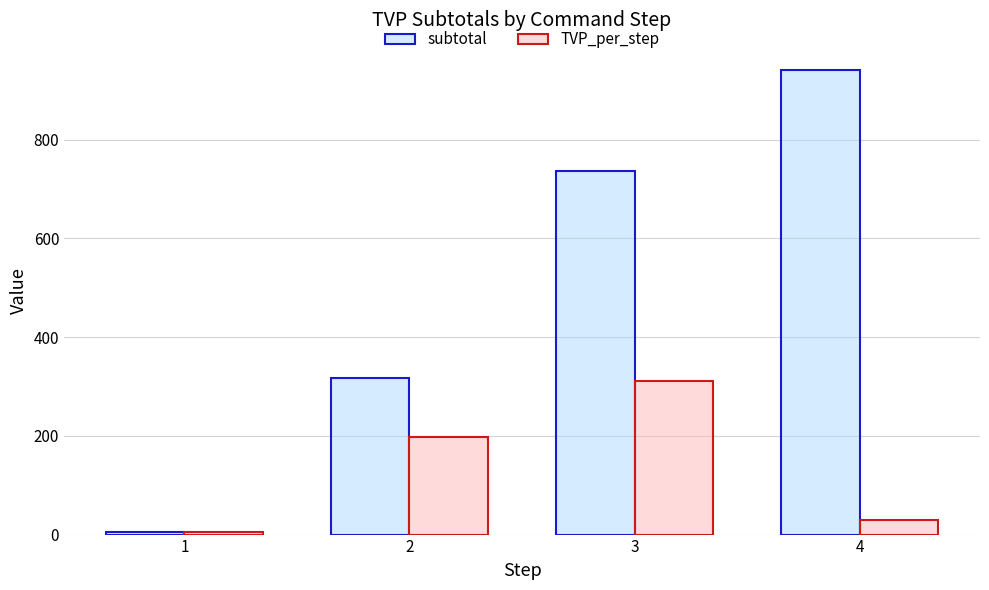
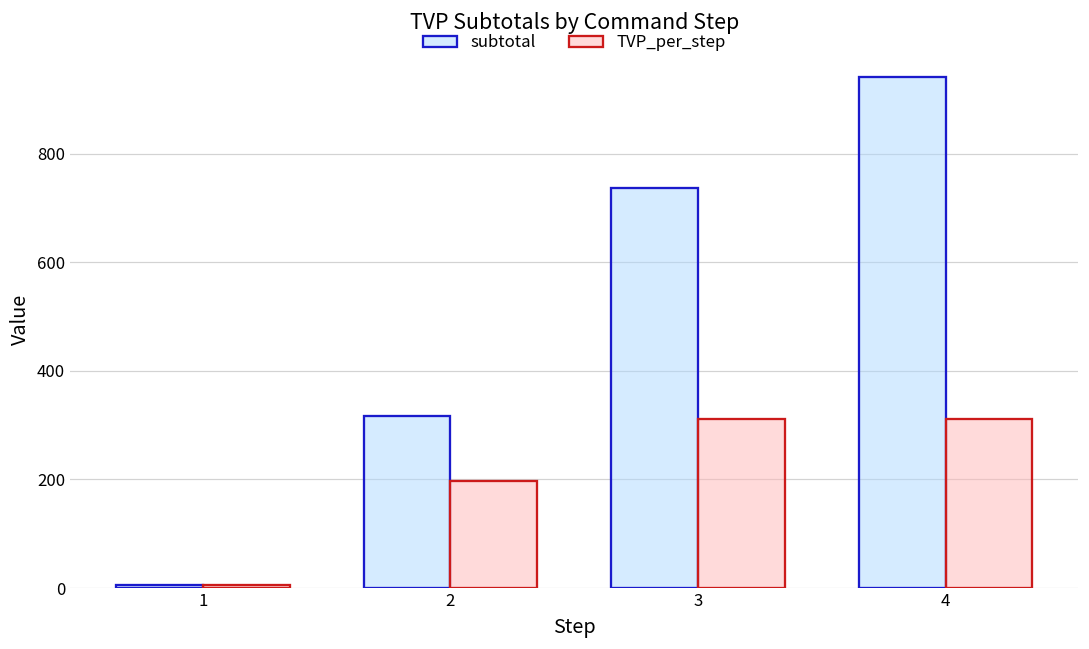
TVP_per_step, 4: 30 -> 310
